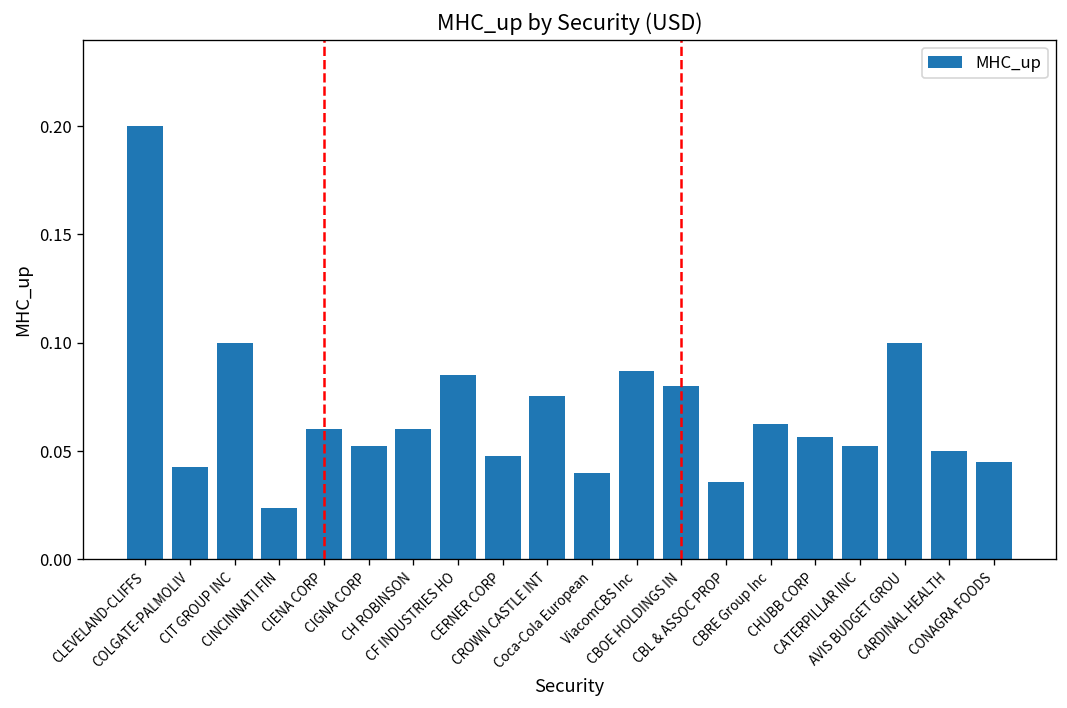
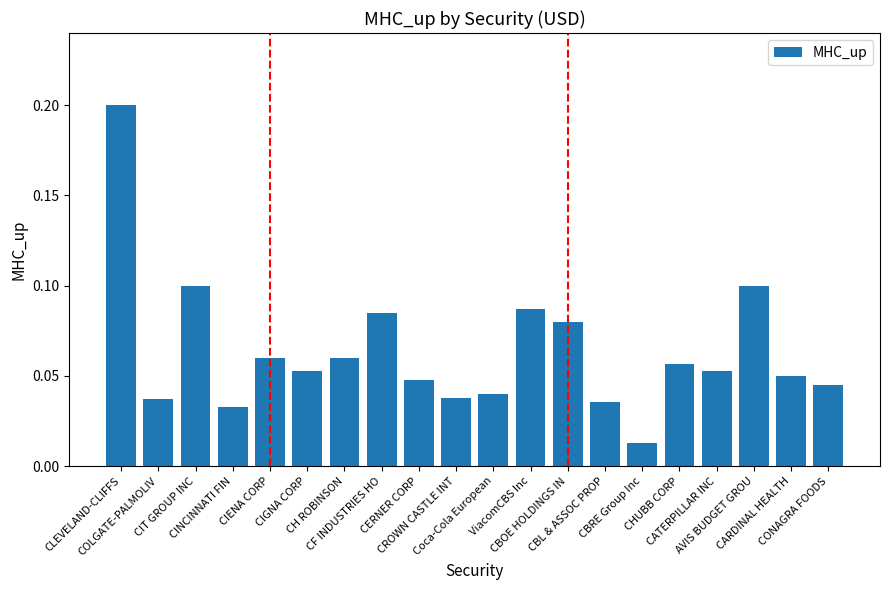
COLGATE-PALMOLIV: 0.043 -> 0.037
CINCINNATI FIN: 0.024 -> 0.033
CROWN CASTLE INT: 0.075 -> 0.038
CBRE Group Inc: 0.063 -> 0.013
